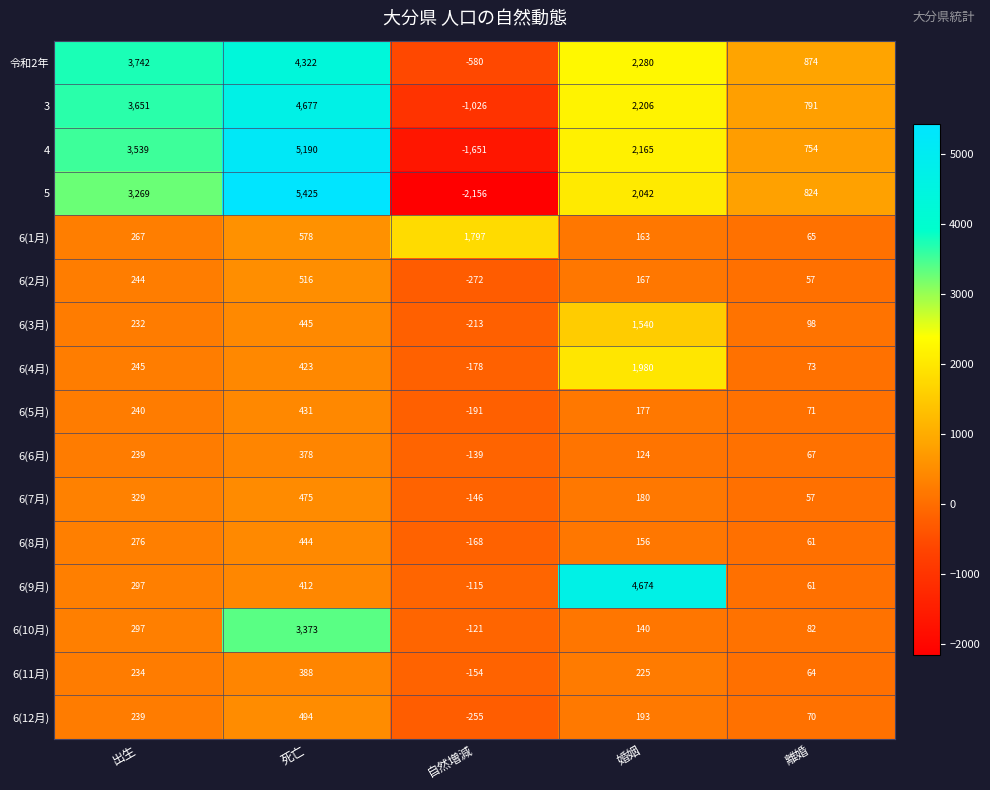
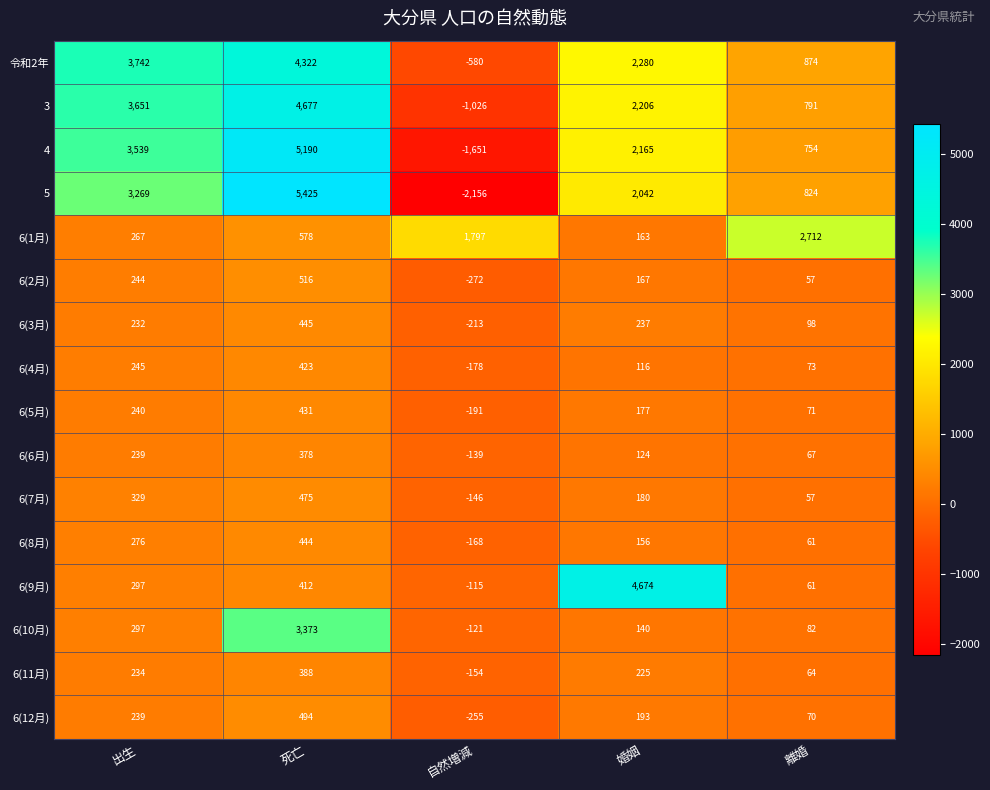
6(1月), 離婚: 65 -> 2,712
6(3月), 婚姻: 1,540 -> 237
6(4月), 婚姻: 1,980 -> 116
